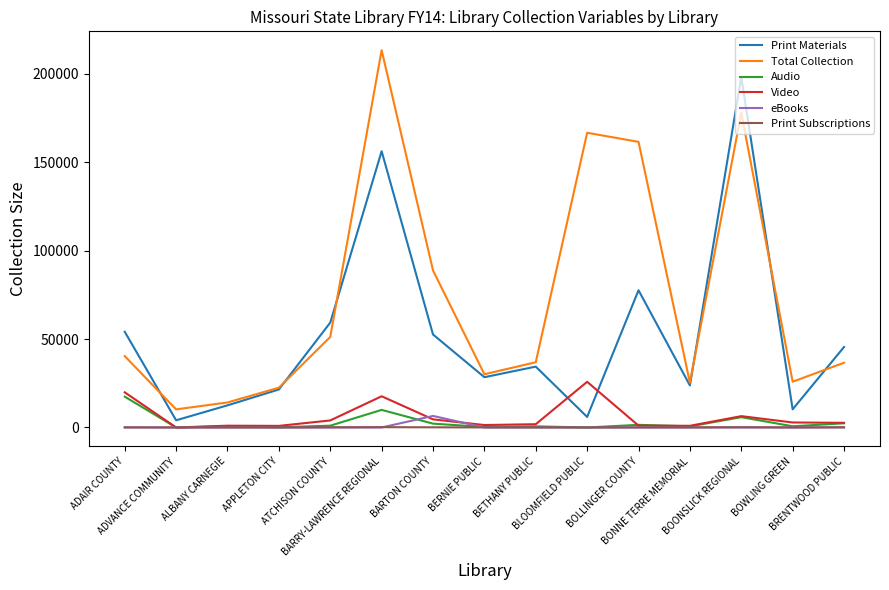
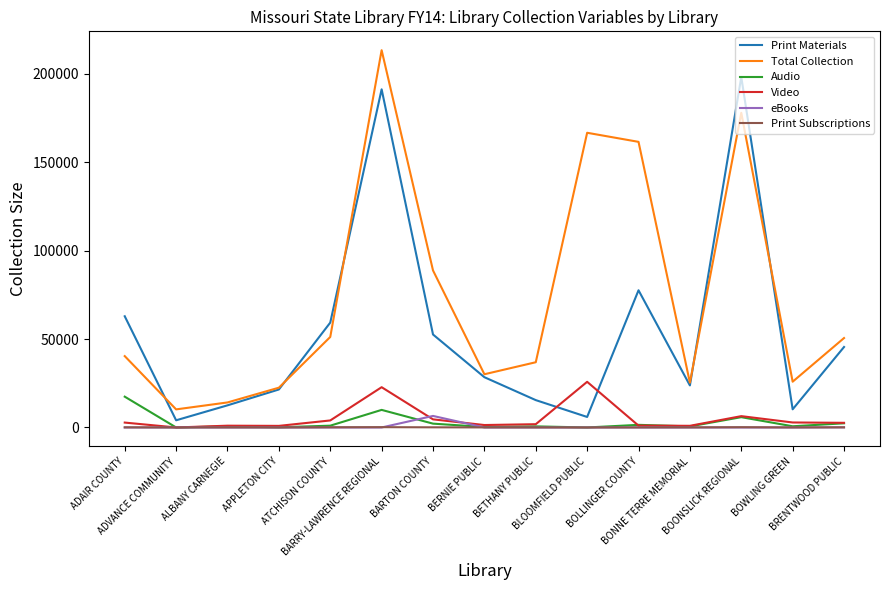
Print Materials, ADAIR COUNTY: 54000 -> 63000
Video, ADAIR COUNTY: 20000 -> 3000
Print Materials, BARRY-LAWRENCE REGIONAL: 156000 -> 191000
Video, BARRY-LAWRENCE REGIONAL: 18000 -> 23000
Print Materials, BETHANY PUBLIC: 34000 -> 15000
Total Collection, BRENTWOOD PUBLIC: 37000 -> 51000
